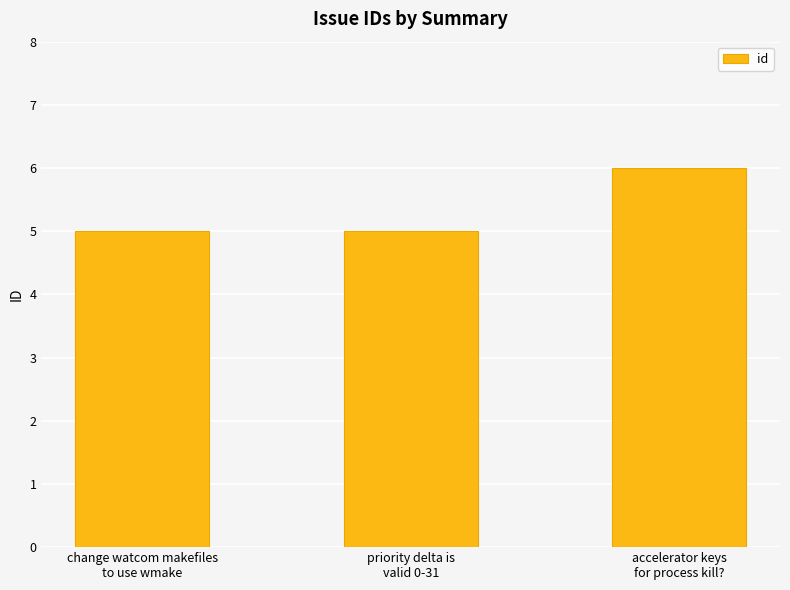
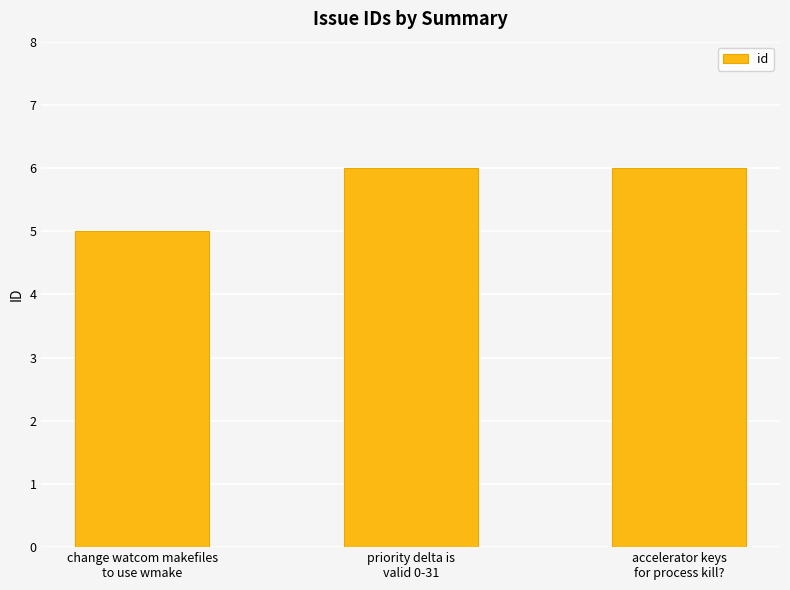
priority delta is valid 0-31: 5 -> 6
